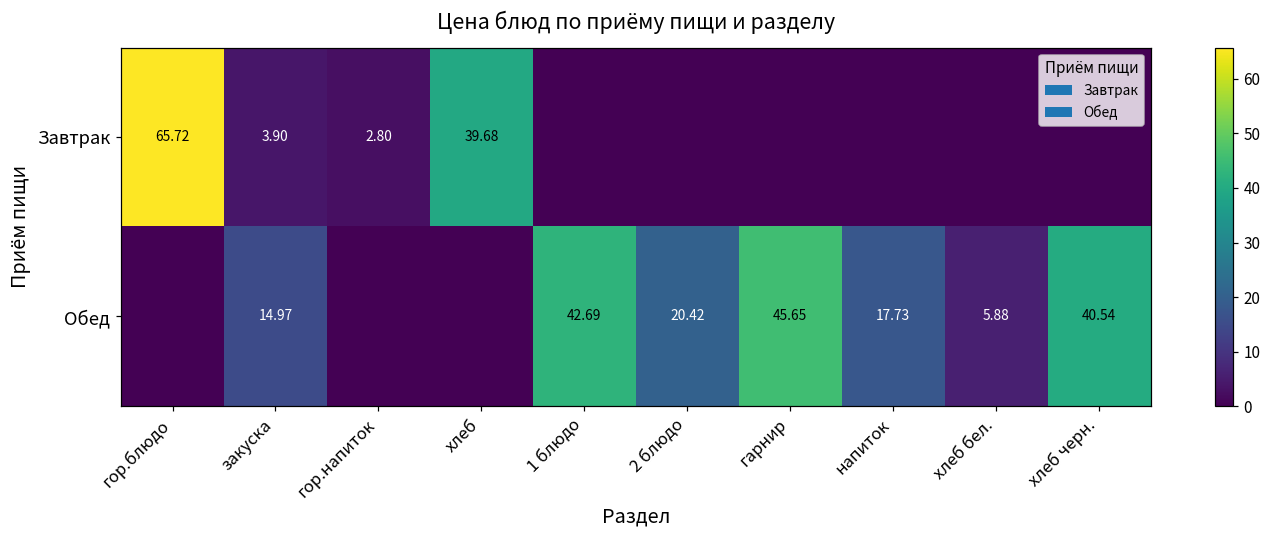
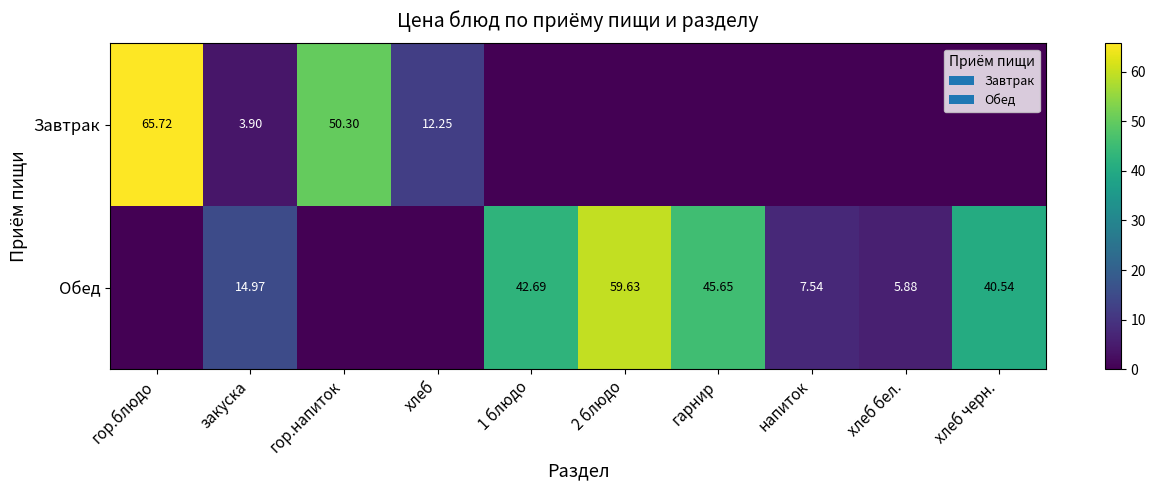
Завтрак, гор.напиток: 2.80 -> 50.30
Завтрак, хлеб: 39.68 -> 12.25
Обед, 2 блюдо: 20.42 -> 59.63
Обед, напиток: 17.73 -> 7.54
